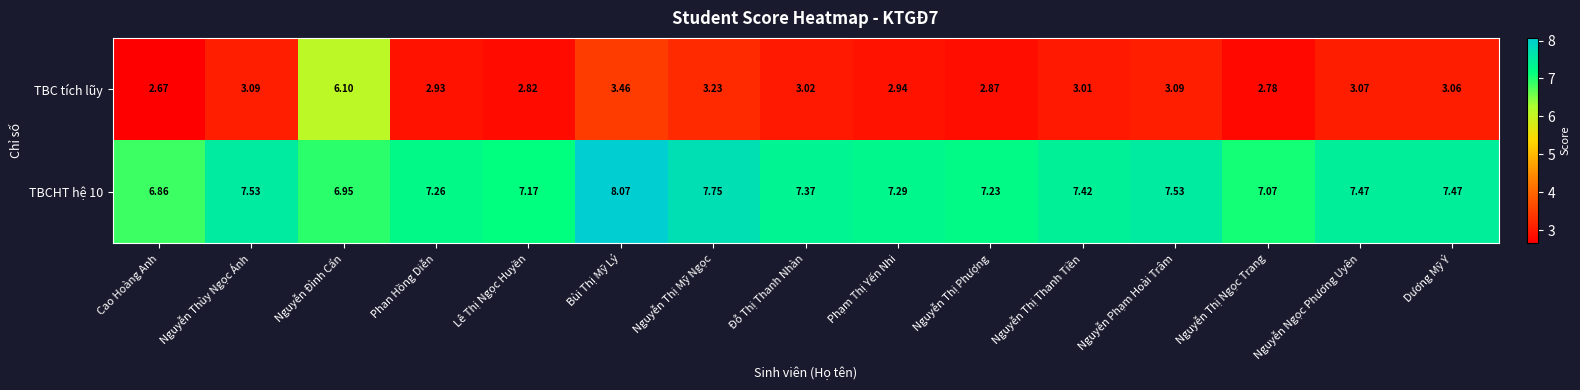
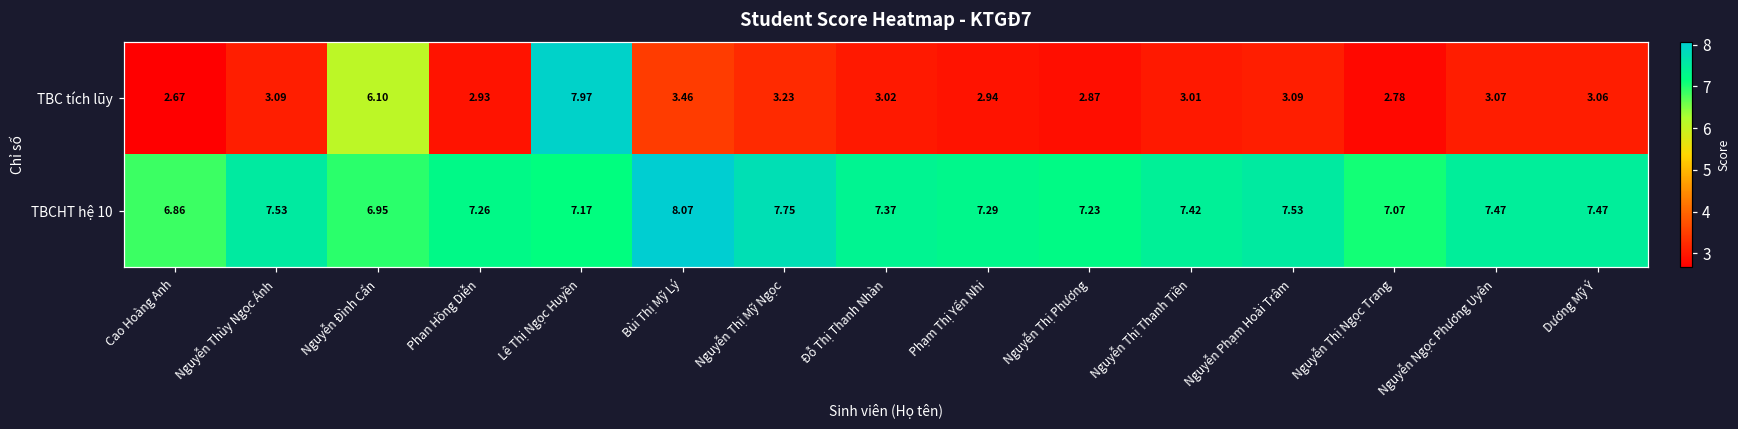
TBC tích lũy, Lê Thị Ngọc Huyền: 2.82 -> 7.97
